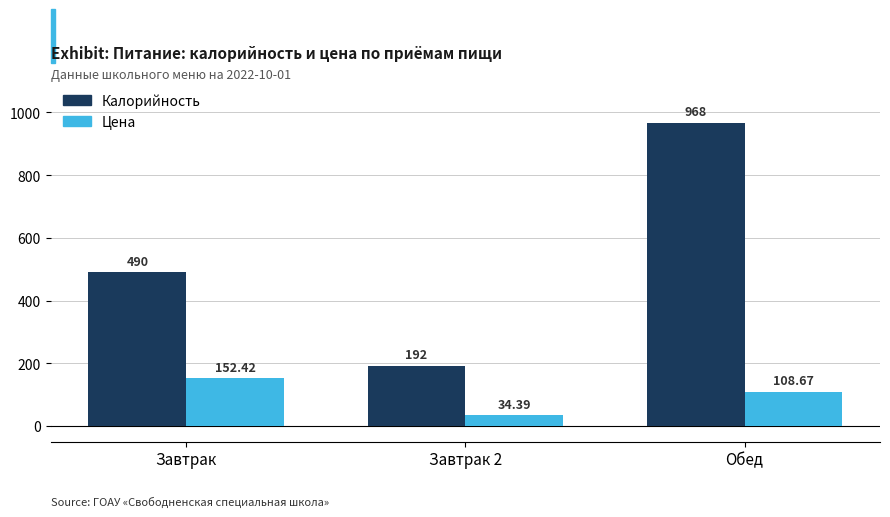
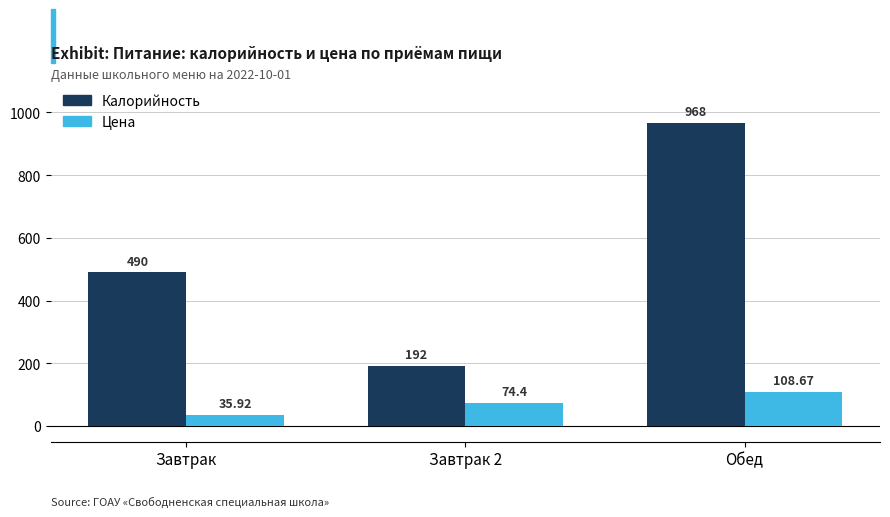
Цена, Завтрак: 152.42 -> 35.92
Цена, Завтрак 2: 34.39 -> 74.4
